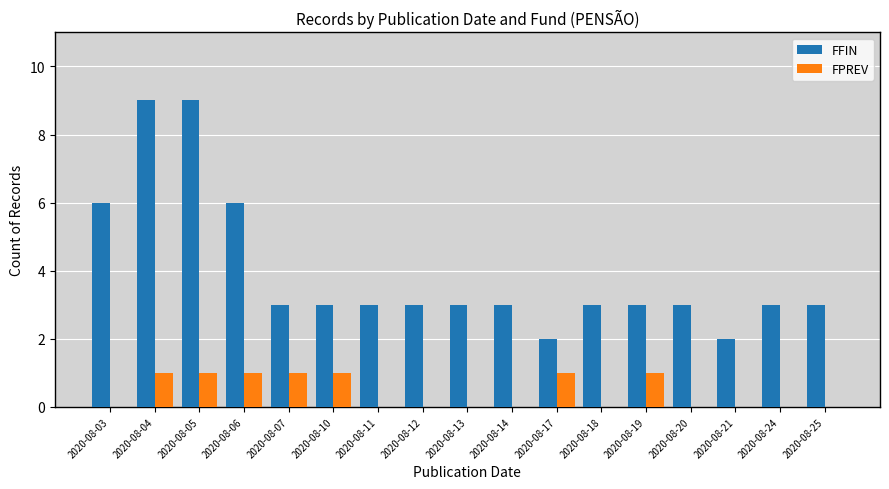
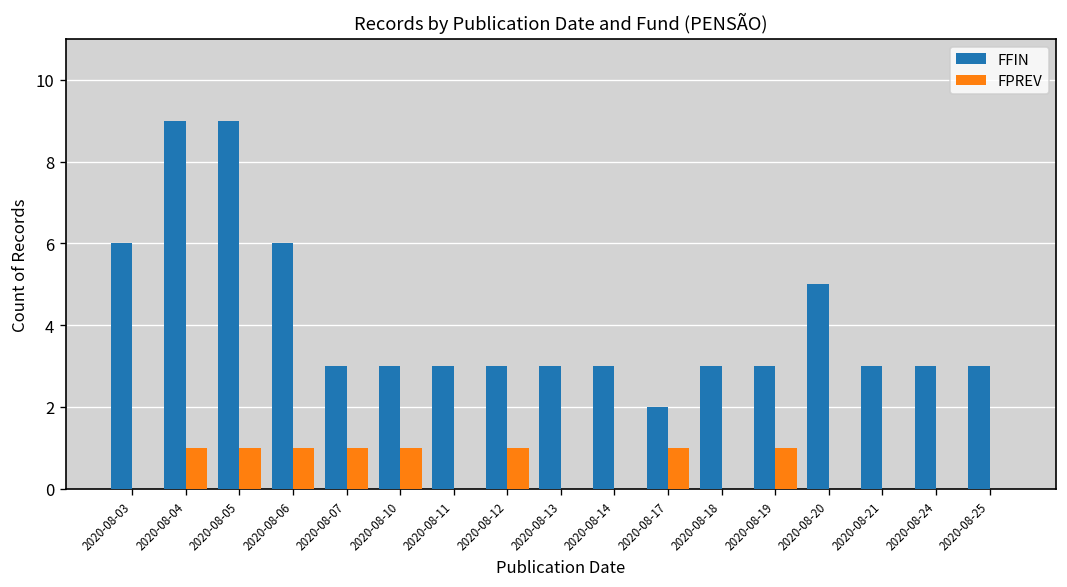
FPREV, 2020-08-12: 0 -> 1
FFIN, 2020-08-20: 3 -> 5
FFIN, 2020-08-21: 2 -> 3
